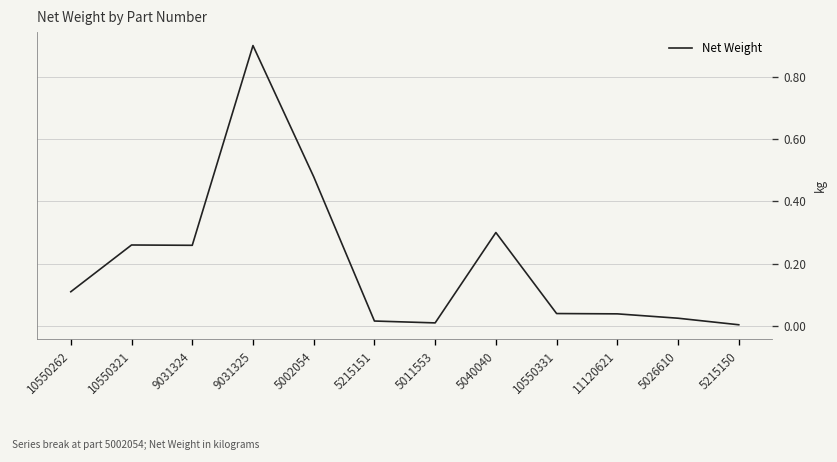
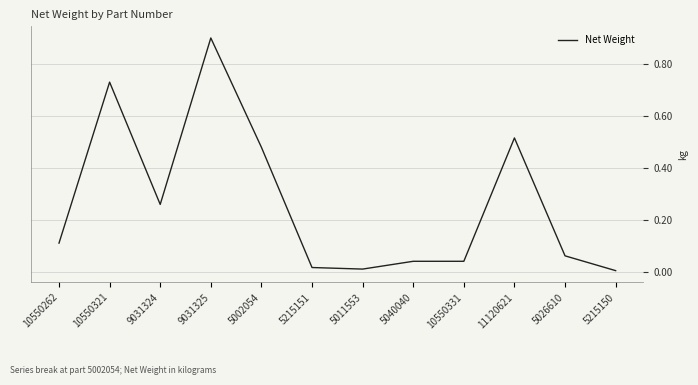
10550321: 0.26 -> 0.73
5040040: 0.30 -> 0.04
11120621: 0.04 -> 0.52
5026610: 0.03 -> 0.06
